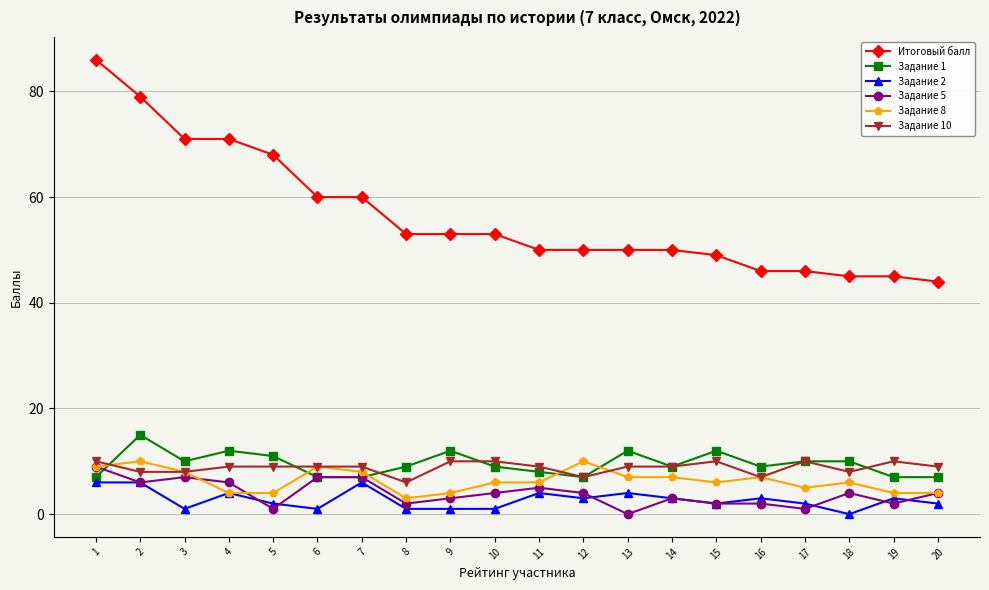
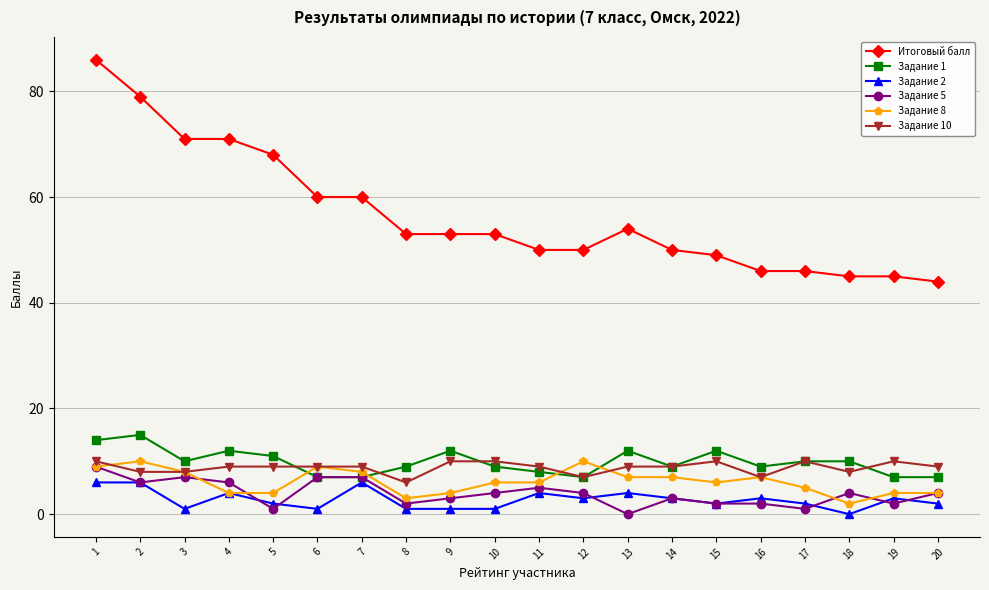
Задание 1, 1: 7 -> 14
Итоговый балл, 13: 50 -> 54
Задание 8, 18: 6 -> 2
